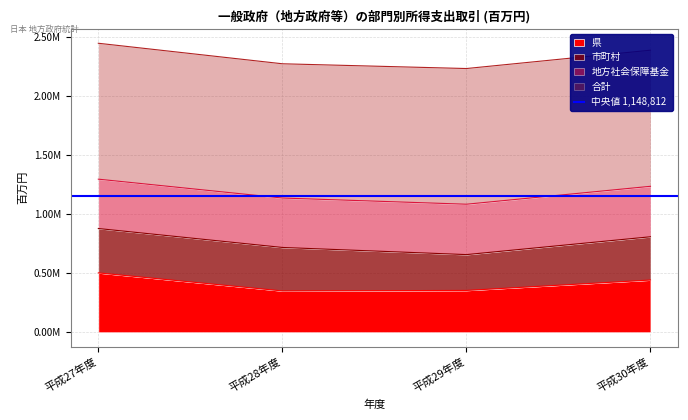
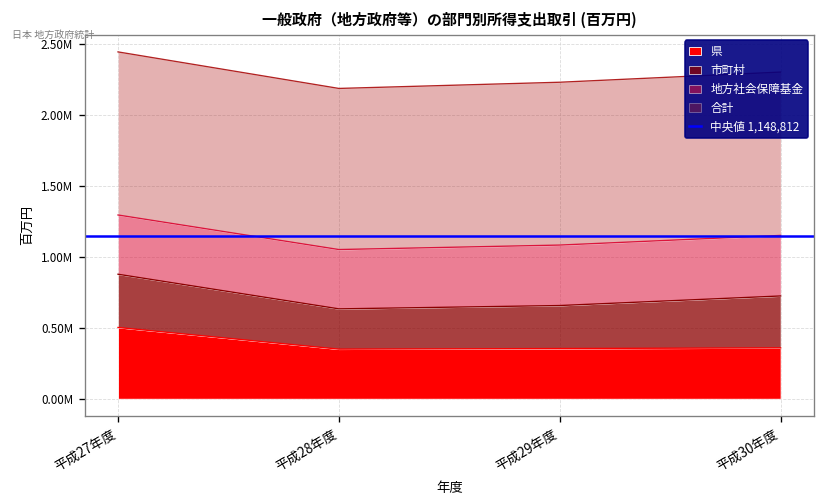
市町村, 平成28年度: 370000 -> 280000
県, 平成30年度: 440000 -> 360000
